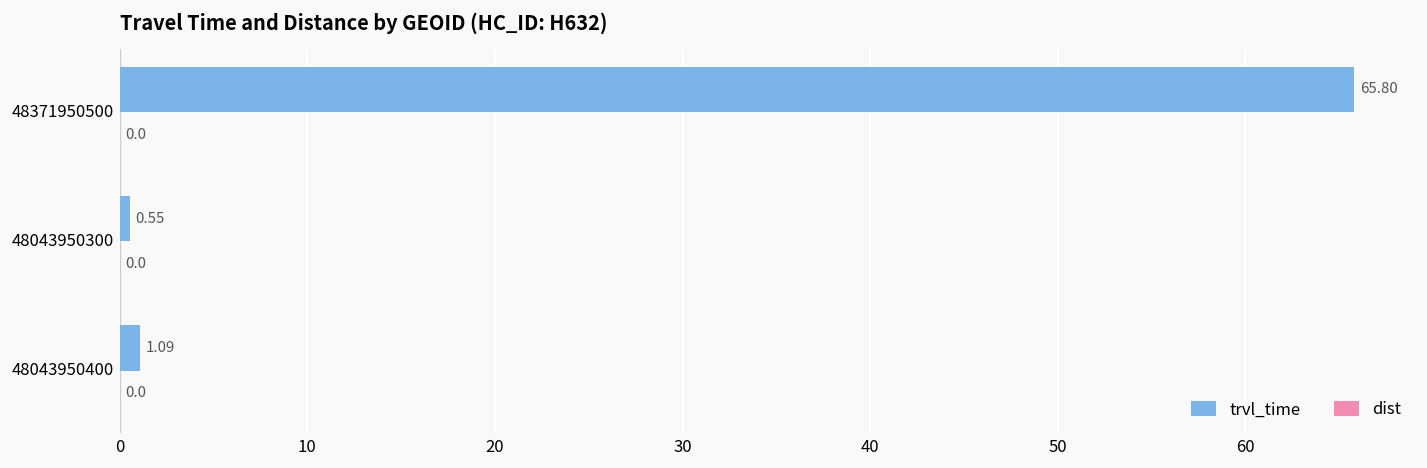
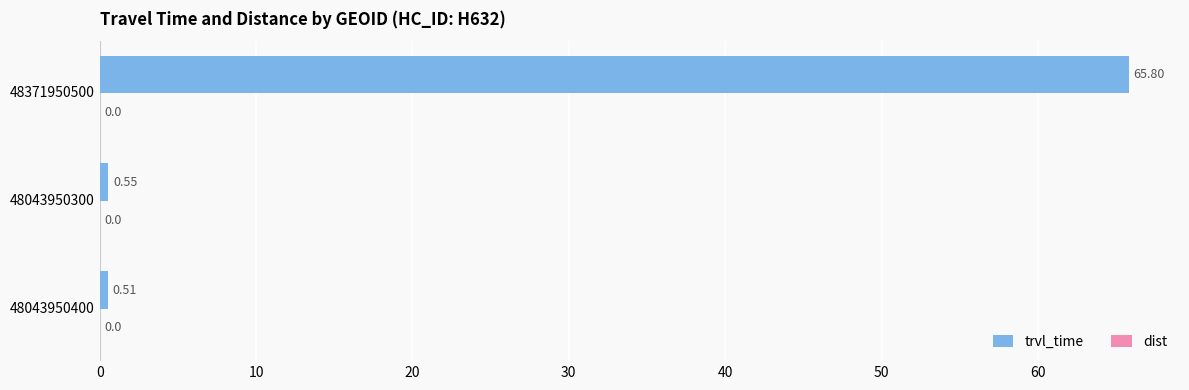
trvl_time, 48043950400: 1.09 -> 0.51
